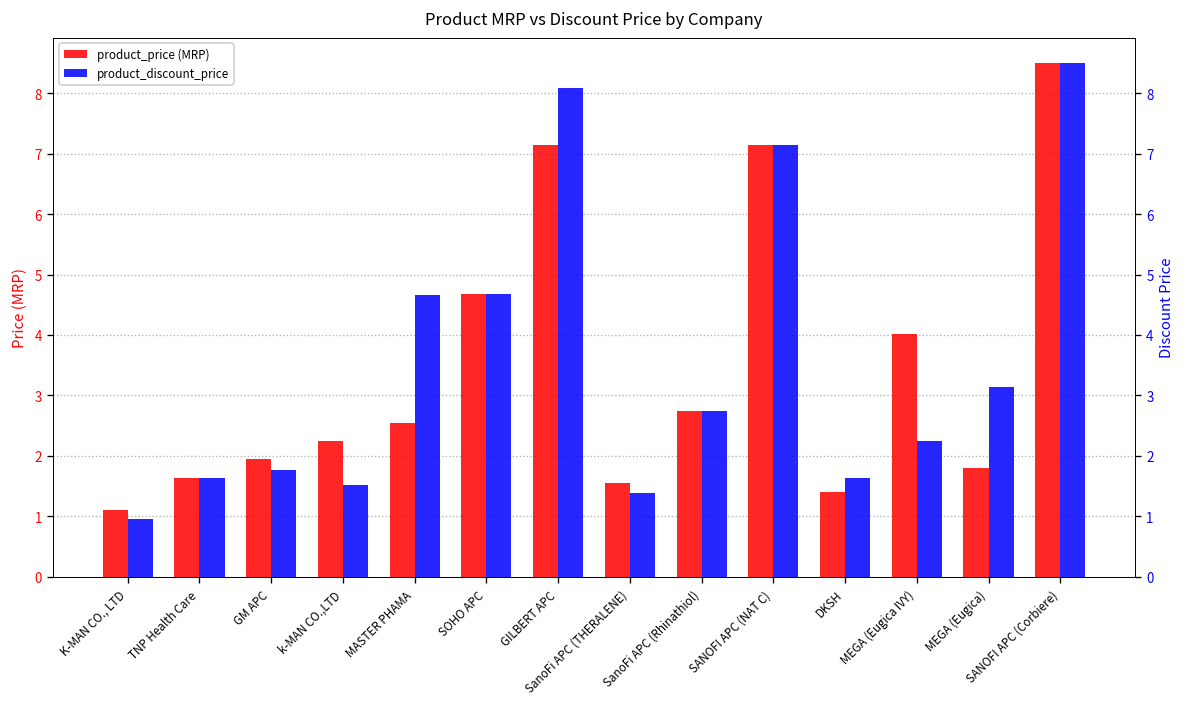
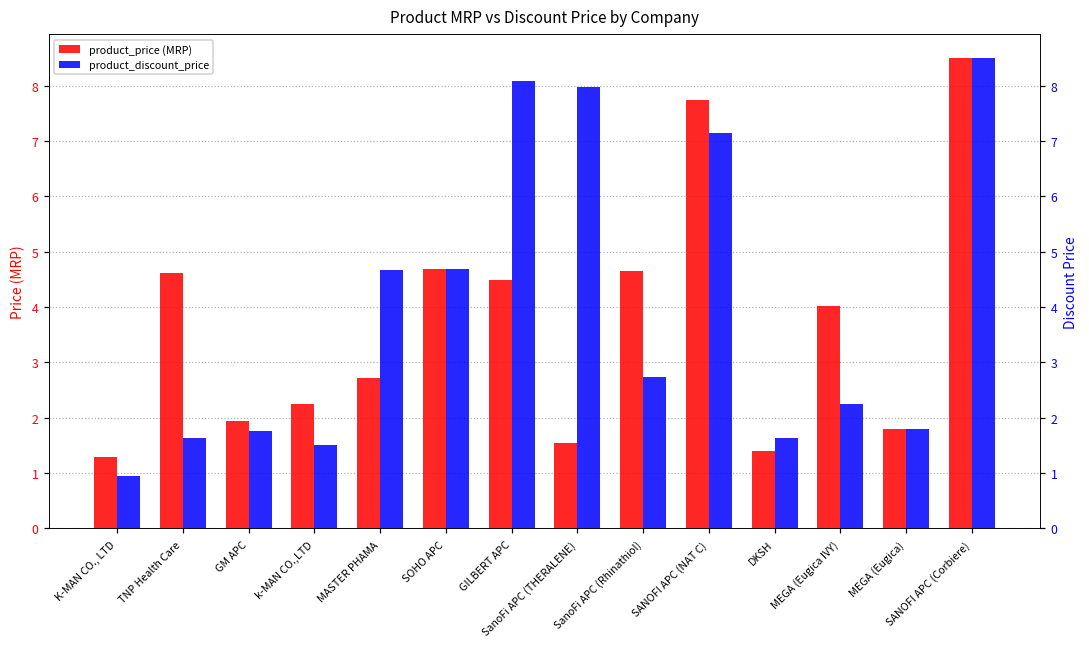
product_price (MRP), K-MAN CO., LTD: 1.1 -> 1.3
product_price (MRP), TNP Health Care: 1.6 -> 4.6
product_price (MRP), MASTER PHAMA: 2.5 -> 2.7
product_price (MRP), GILBERT APC: 7.2 -> 4.5
product_price (MRP), SanoFi APC (Rhinathiol): 2.7 -> 4.7
product_price (MRP), SANOFI APC (NAT C): 7.2 -> 7.7
product_discount_price, SanoFi APC (THERALENE): 1.4 -> 8.0
product_discount_price, MEGA (Eugica): 3.1 -> 1.8
